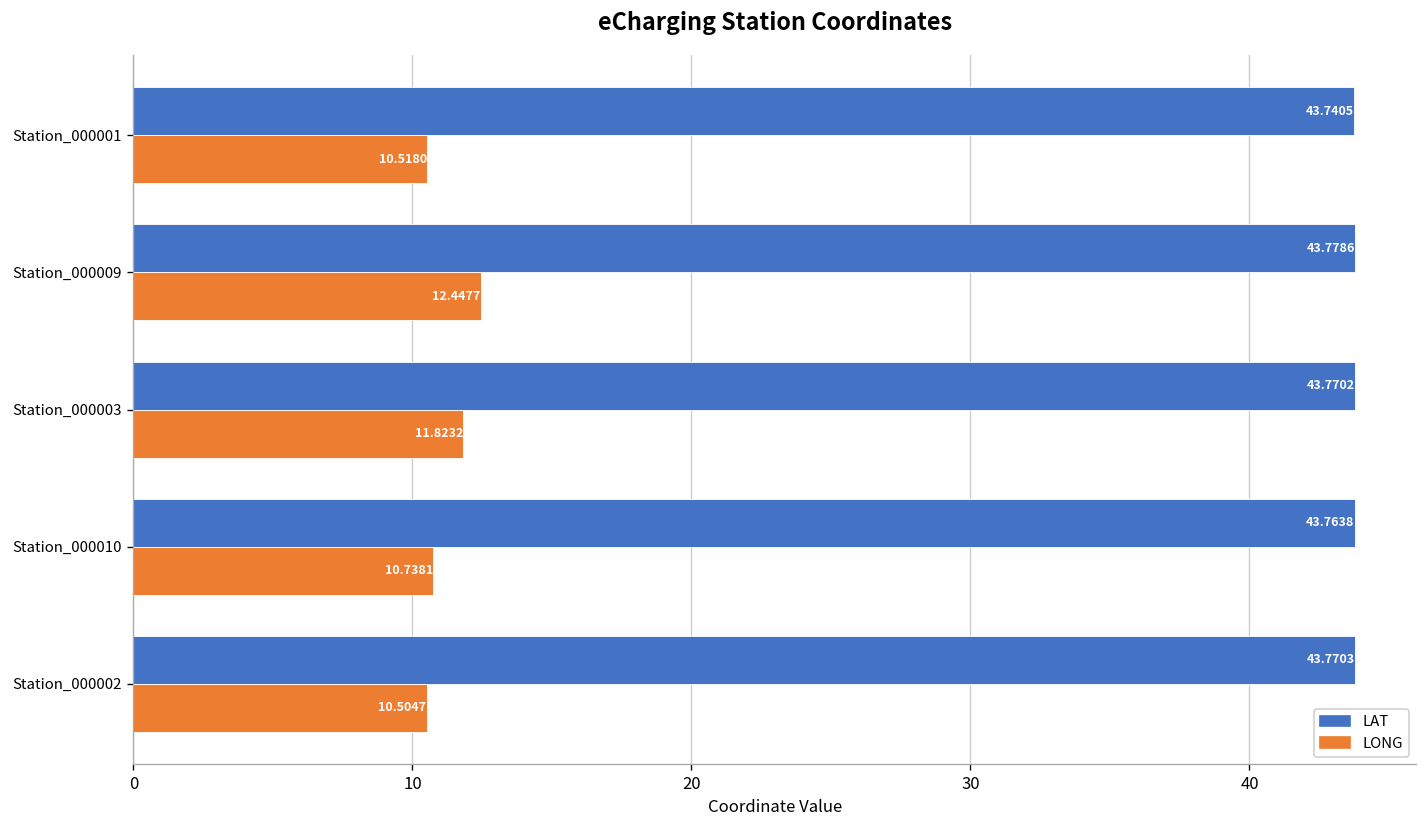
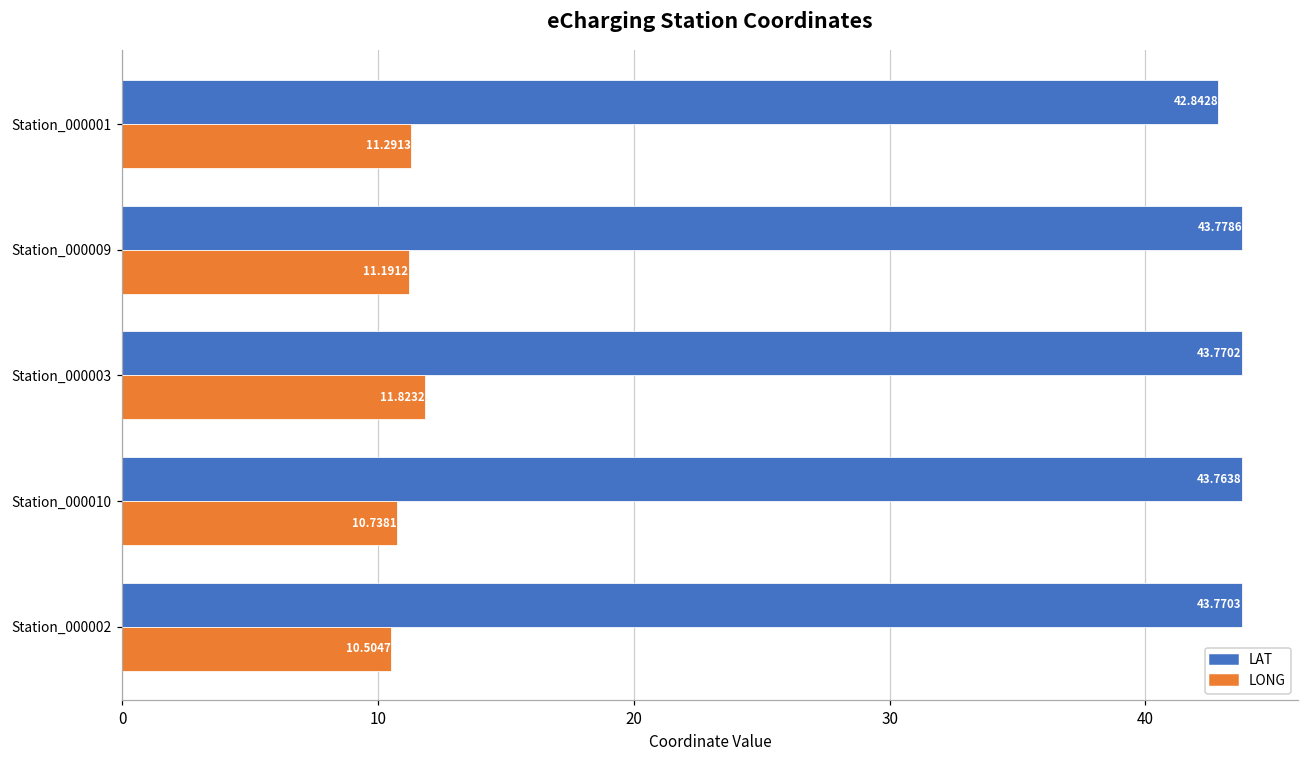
LAT, Station_000001: 43.7405 -> 42.8428
LONG, Station_000001: 10.5180 -> 11.2913
LONG, Station_000009: 12.4477 -> 11.1912
